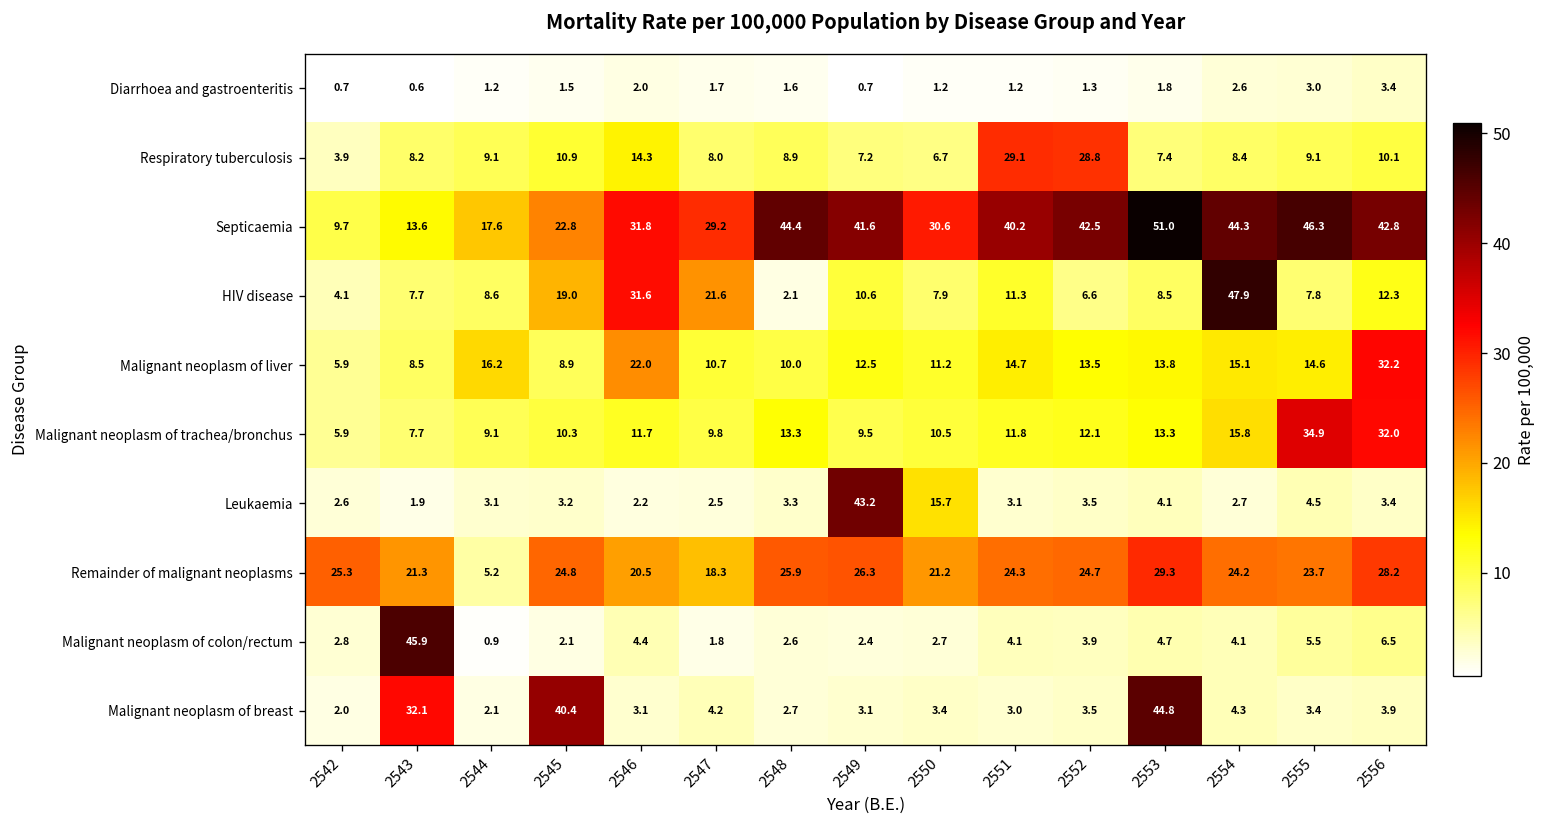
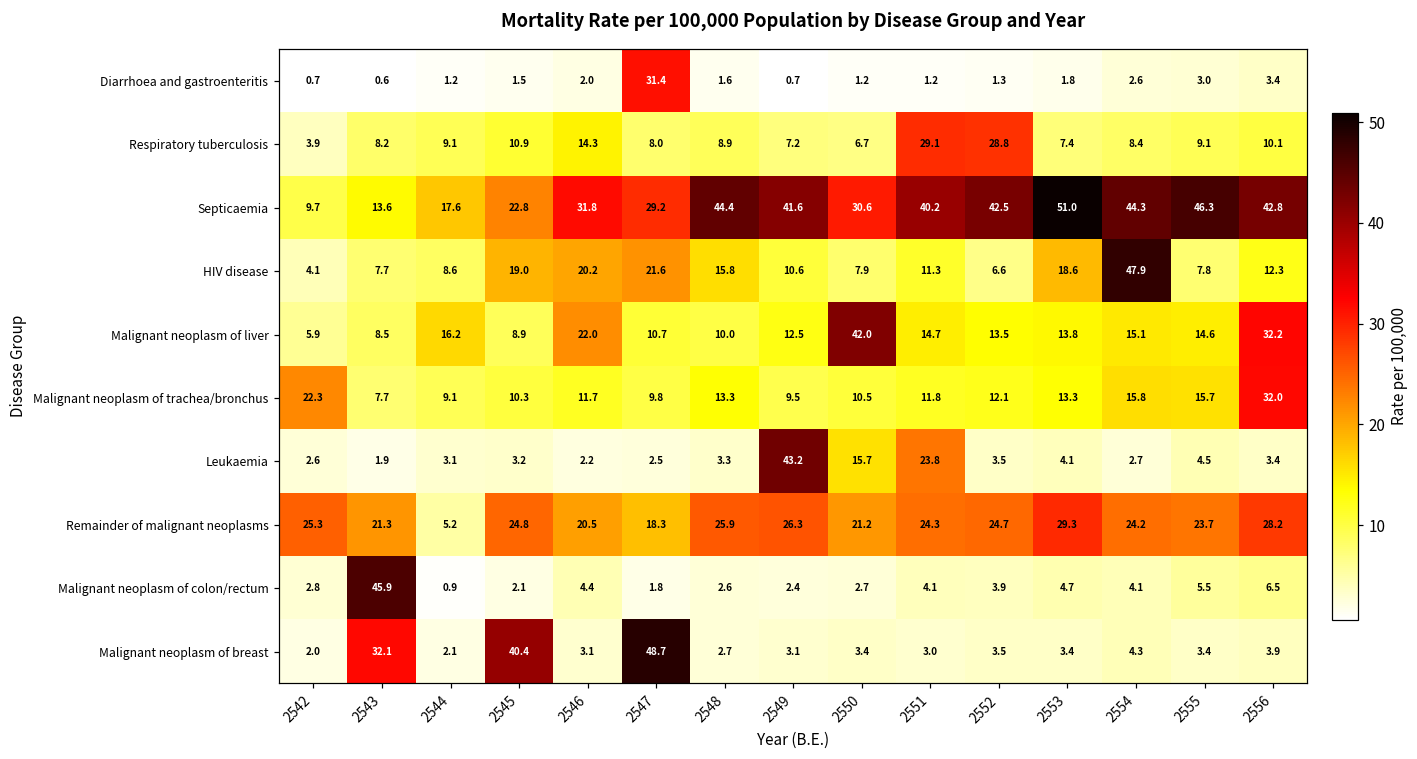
Diarrhoea and gastroenteritis, 2547: 1.7 -> 31.4
HIV disease, 2546: 31.6 -> 20.2
HIV disease, 2548: 2.1 -> 15.8
HIV disease, 2553: 8.5 -> 18.6
Malignant neoplasm of liver, 2550: 11.2 -> 42.0
Malignant neoplasm of trachea/bronchus, 2542: 5.9 -> 22.3
Malignant neoplasm of trachea/bronchus, 2555: 34.9 -> 15.7
Leukaemia, 2551: 3.1 -> 23.8
Malignant neoplasm of breast, 2547: 4.2 -> 48.7
Malignant neoplasm of breast, 2553: 44.8 -> 3.4
